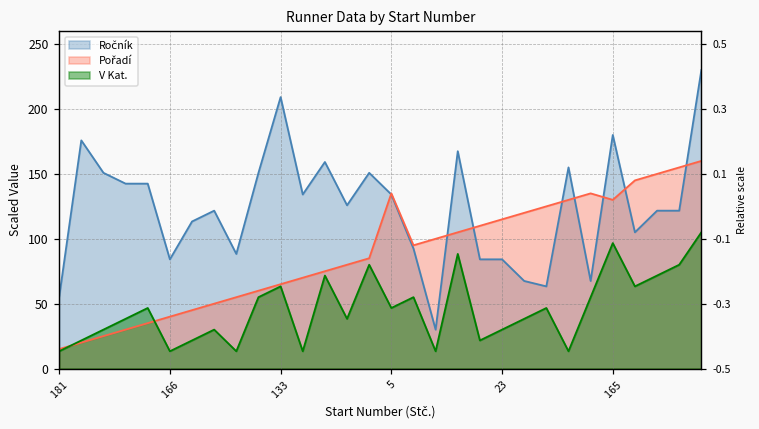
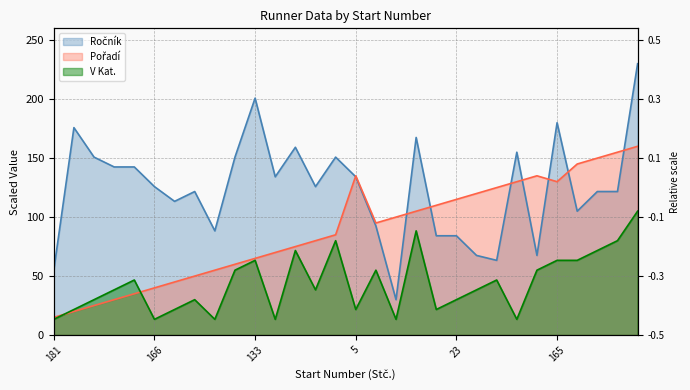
Ročník, 166: 84 -> 126
Ročník, 133: 209 -> 201
V Kat., 5: 47 -> 22
V Kat., 165: 97 -> 63
